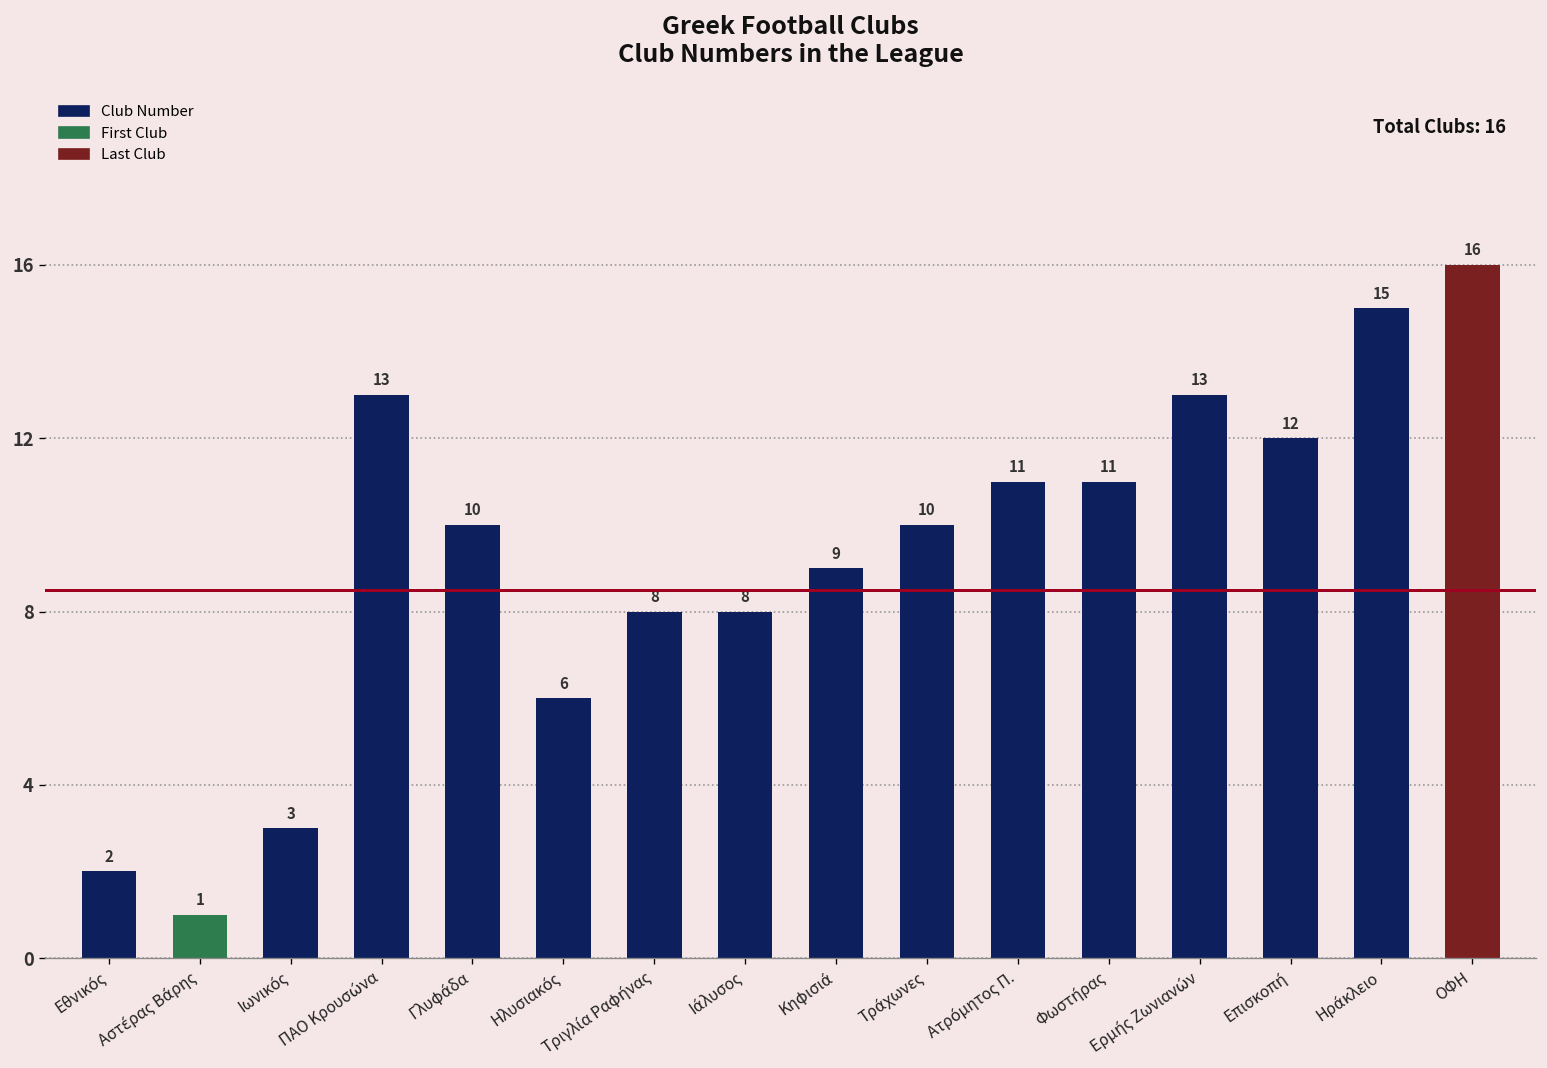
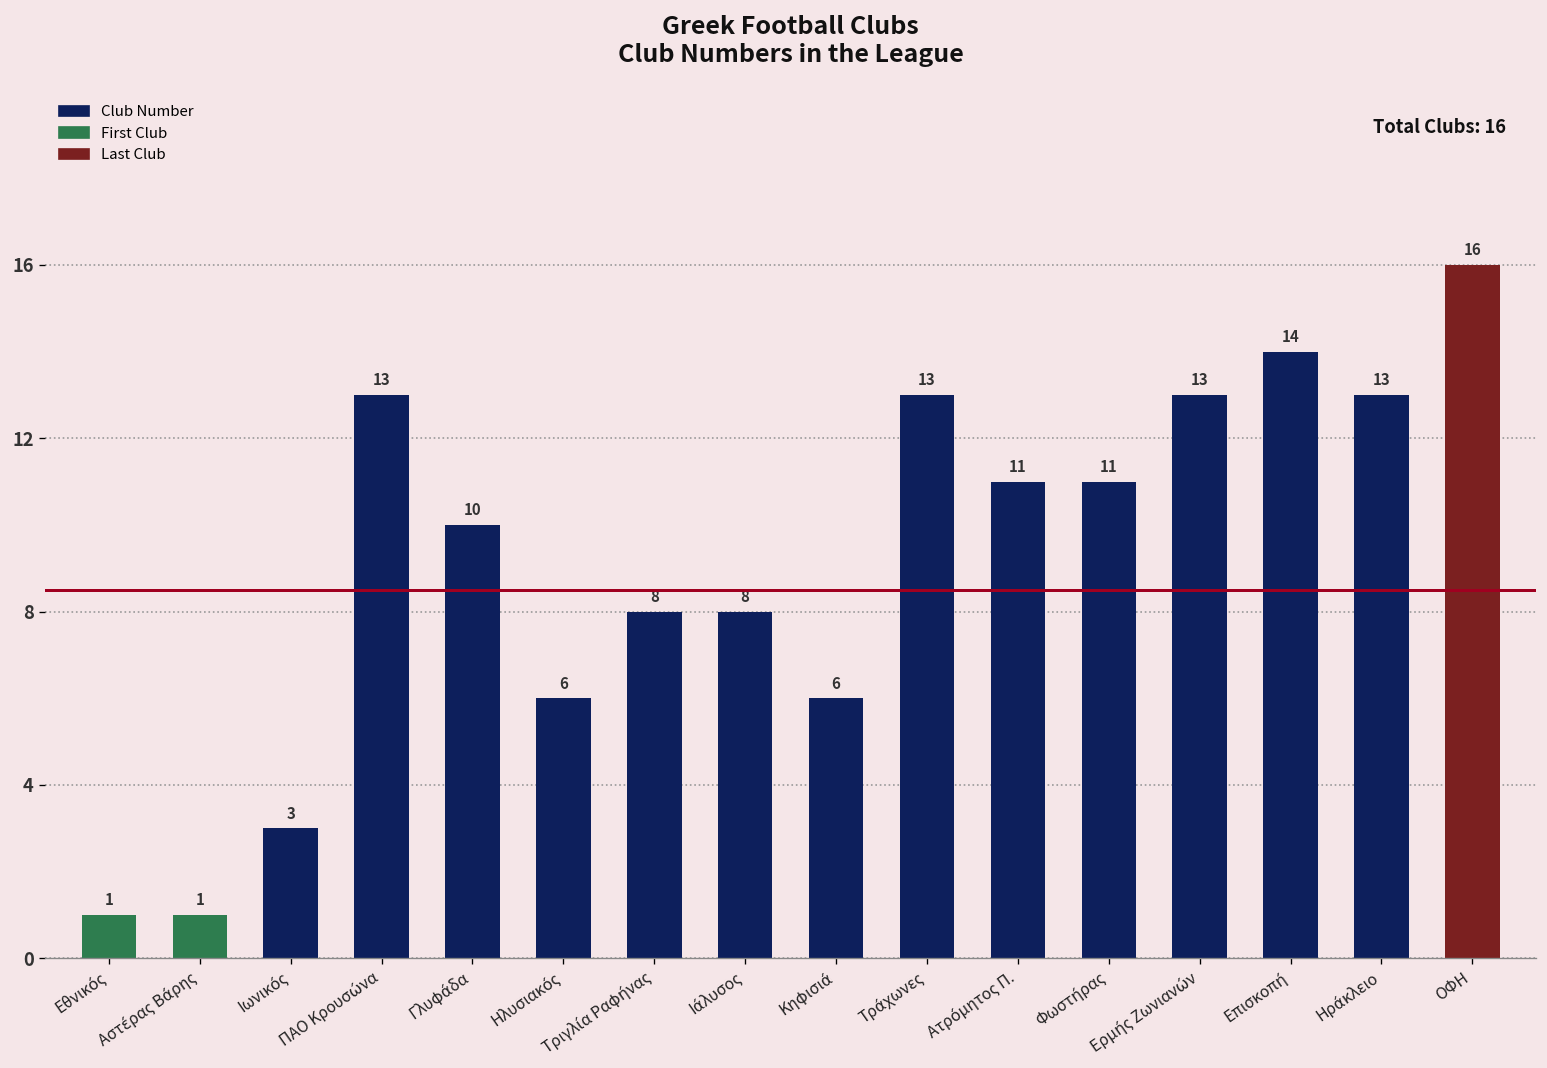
Εθνικός: 2 -> 1
Κηφισιά: 9 -> 6
Τράχωνες: 10 -> 13
Επισκοπή: 12 -> 14
Ηράκλειο: 15 -> 13
